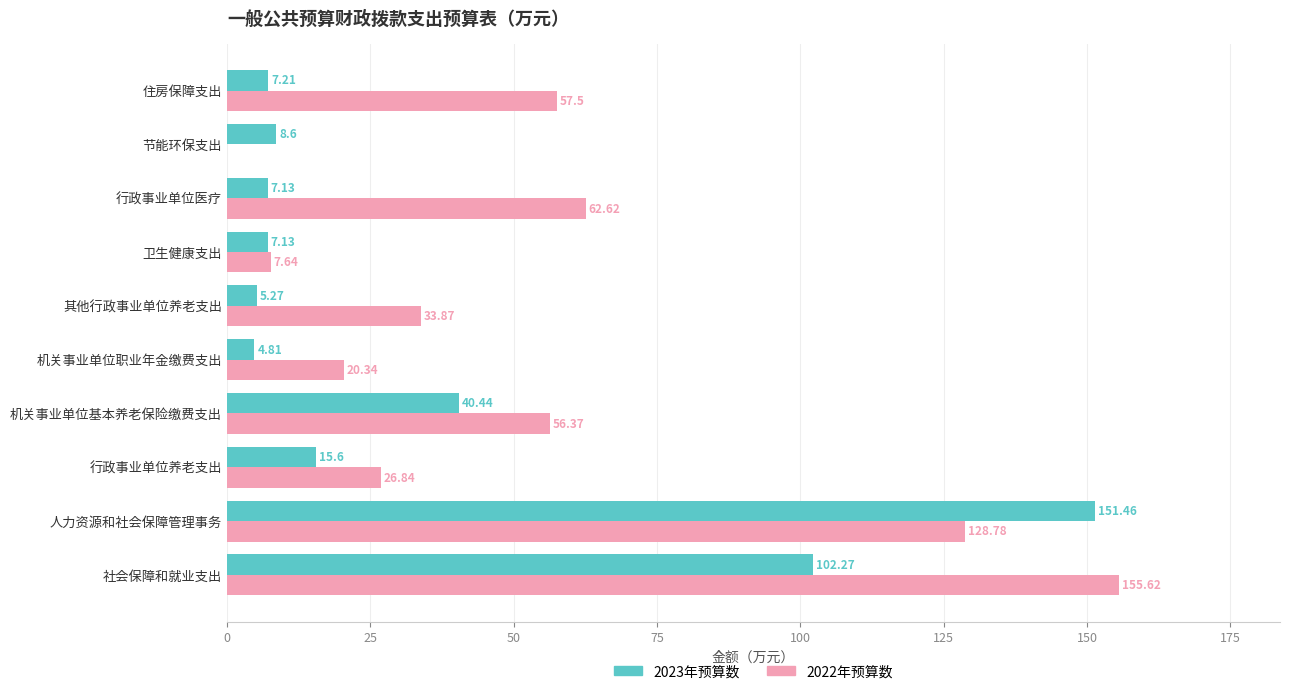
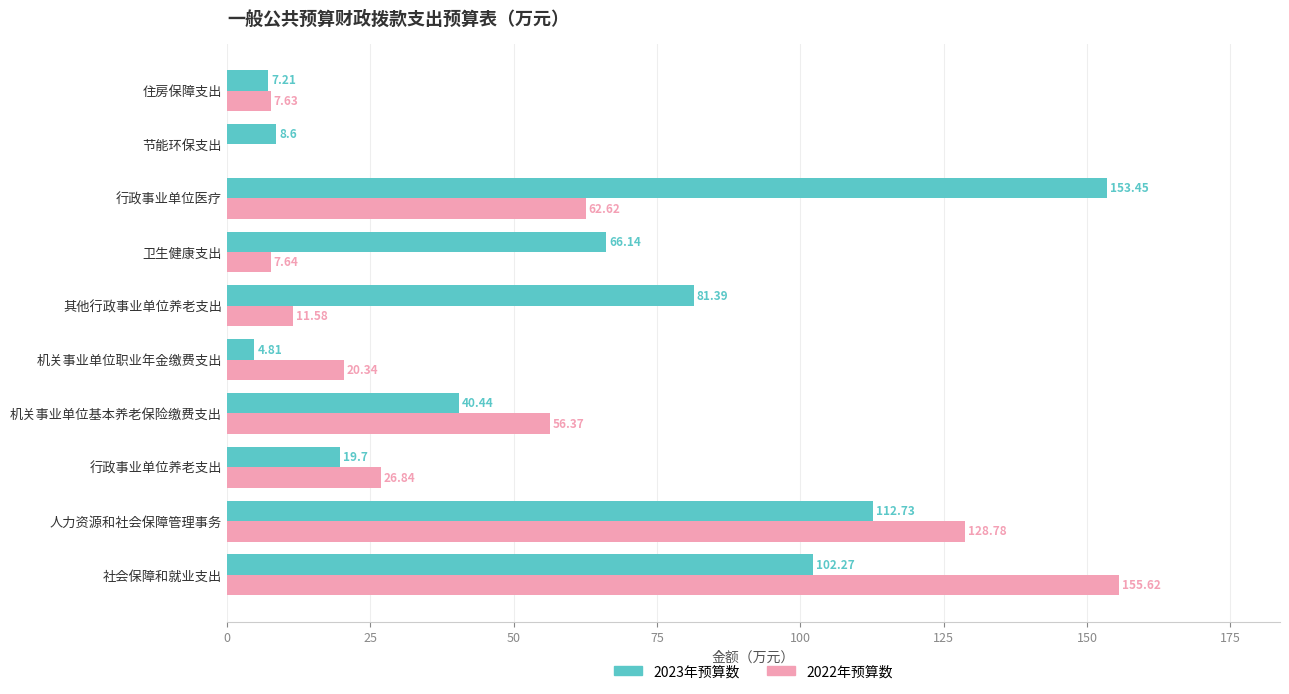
2022年预算数, 住房保障支出: 57.5 -> 7.63
2023年预算数, 行政事业单位医疗: 7.13 -> 153.45
2023年预算数, 卫生健康支出: 7.13 -> 66.14
2023年预算数, 其他行政事业单位养老支出: 5.27 -> 81.39
2022年预算数, 其他行政事业单位养老支出: 33.87 -> 11.58
2023年预算数, 行政事业单位养老支出: 15.6 -> 19.7
2023年预算数, 人力资源和社会保障管理事务: 151.46 -> 112.73
